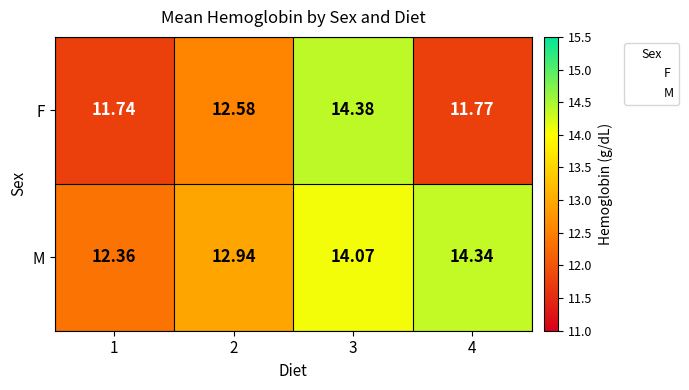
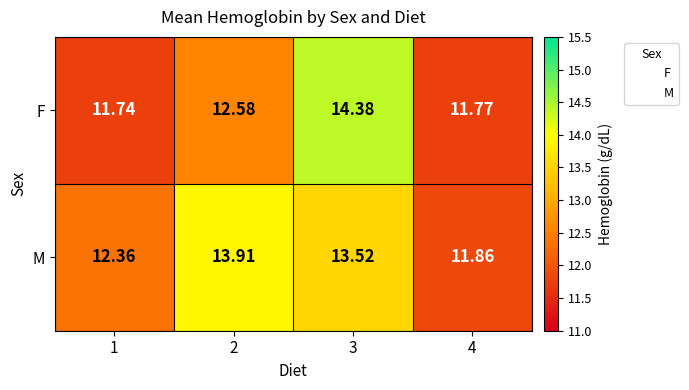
M, 2: 12.94 -> 13.91
M, 3: 14.07 -> 13.52
M, 4: 14.34 -> 11.86
